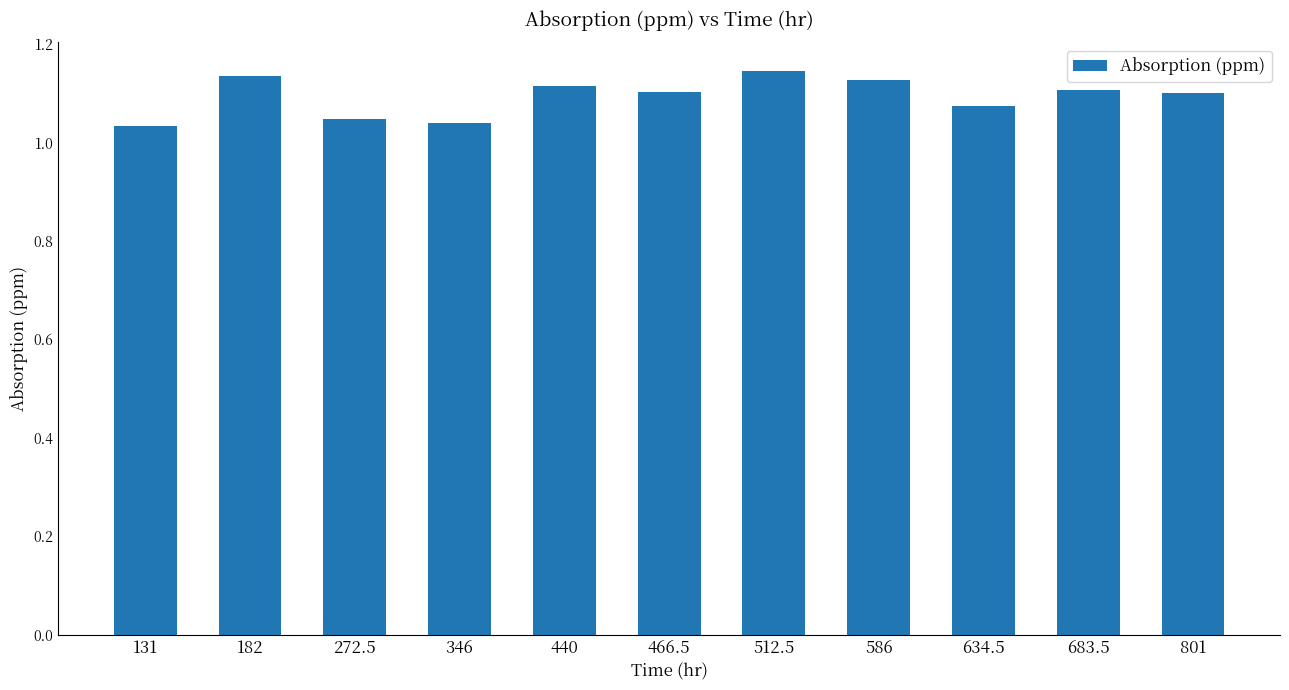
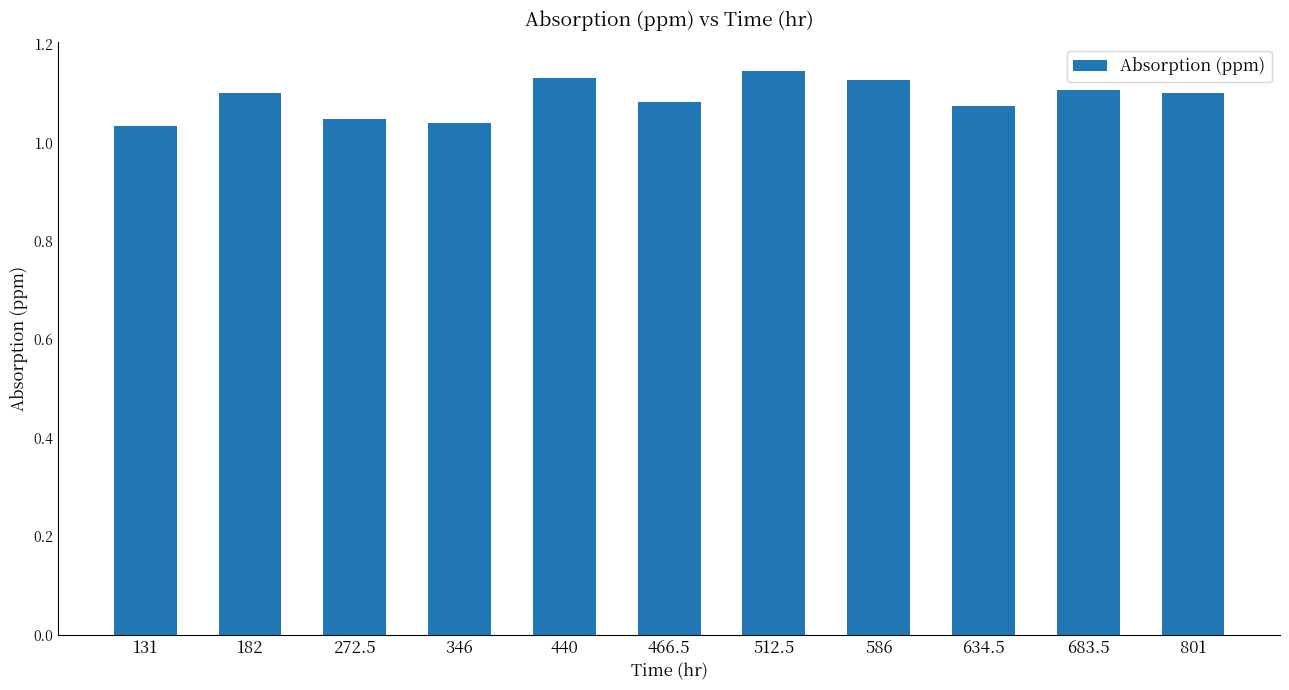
182: 1.14 -> 1.10
440: 1.11 -> 1.13
466.5: 1.10 -> 1.08
